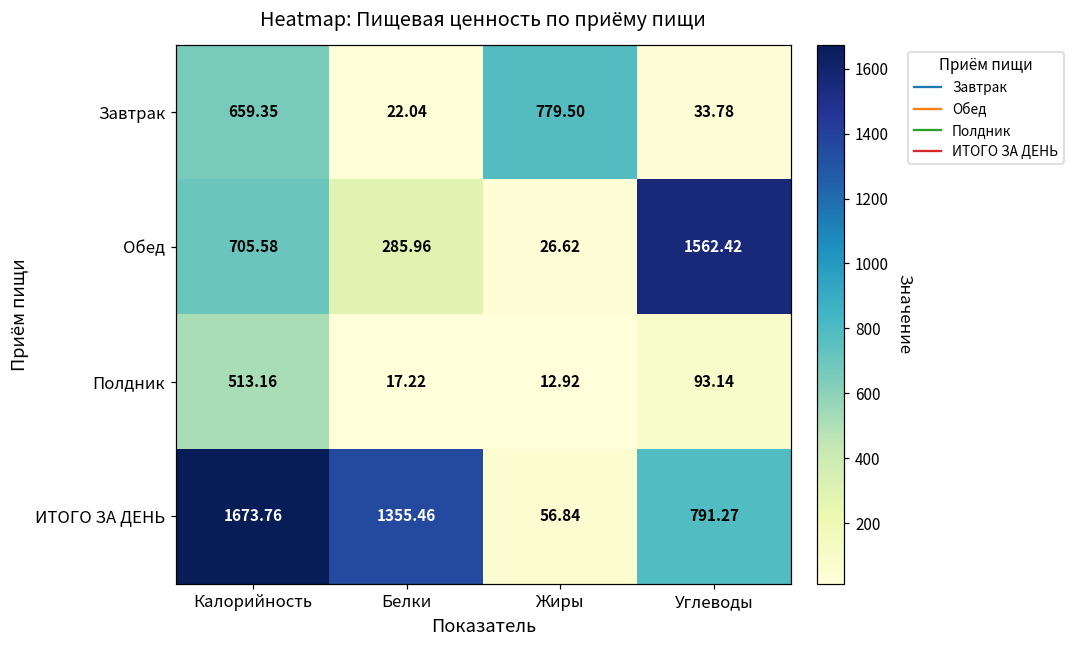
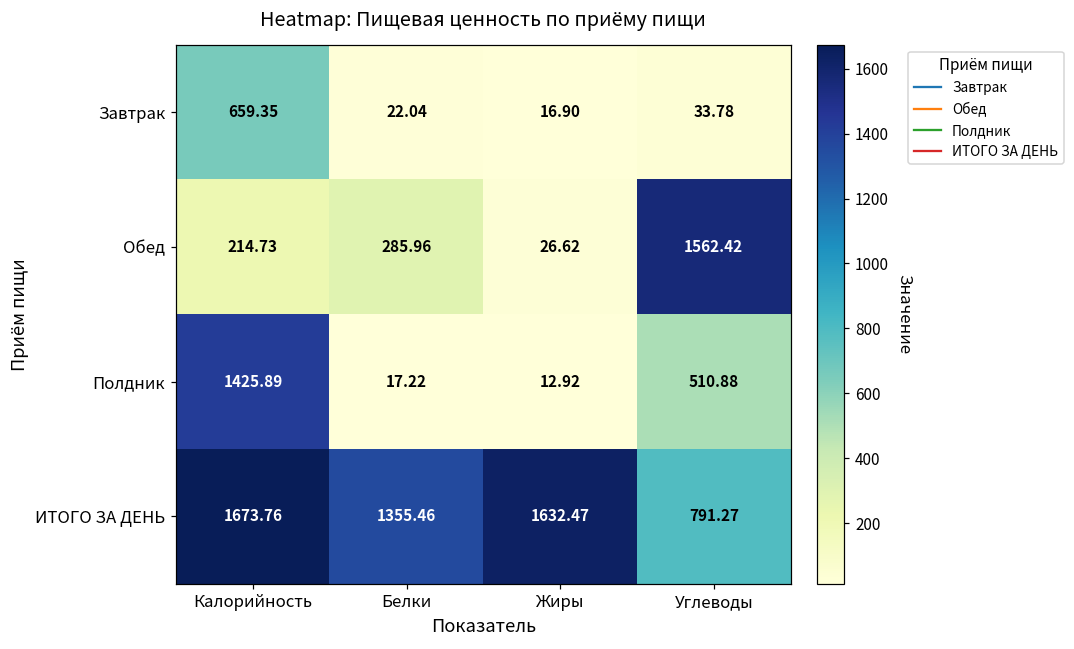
Завтрак, Жиры: 779.50 -> 16.90
Обед, Калорийность: 705.58 -> 214.73
Полдник, Калорийность: 513.16 -> 1425.89
Полдник, Углеводы: 93.14 -> 510.88
ИТОГО ЗА ДЕНЬ, Жиры: 56.84 -> 1632.47
